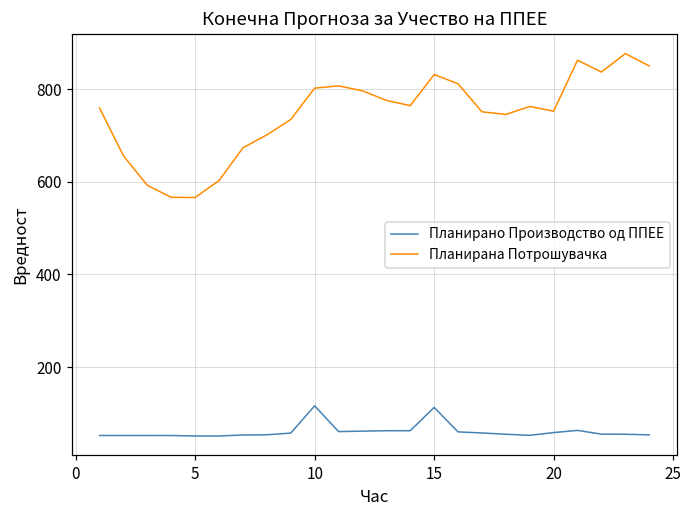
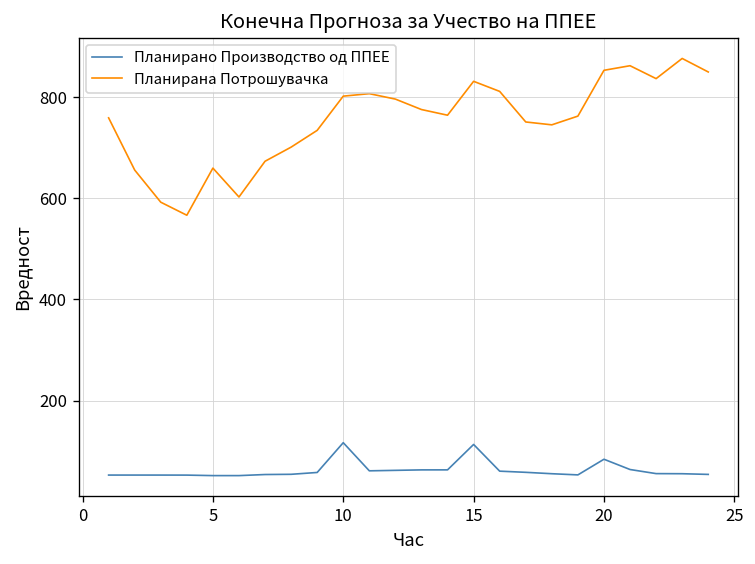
Планирана Потрошувачка, 5: 570 -> 660
Планирано Производство од ППЕЕ, 20: 60 -> 80
Планирана Потрошувачка, 20: 750 -> 850
